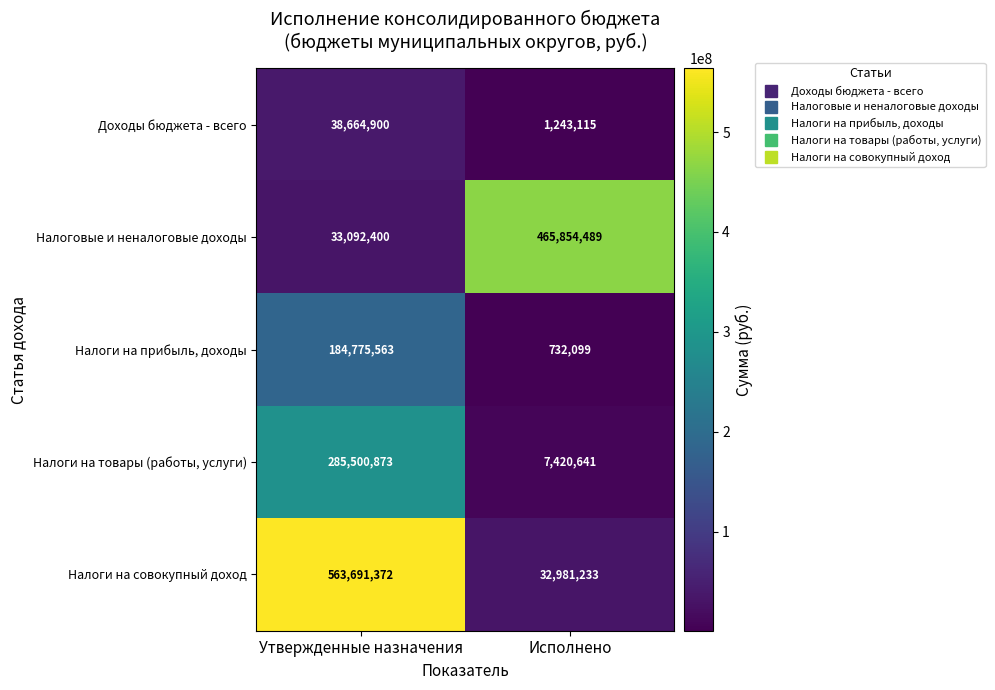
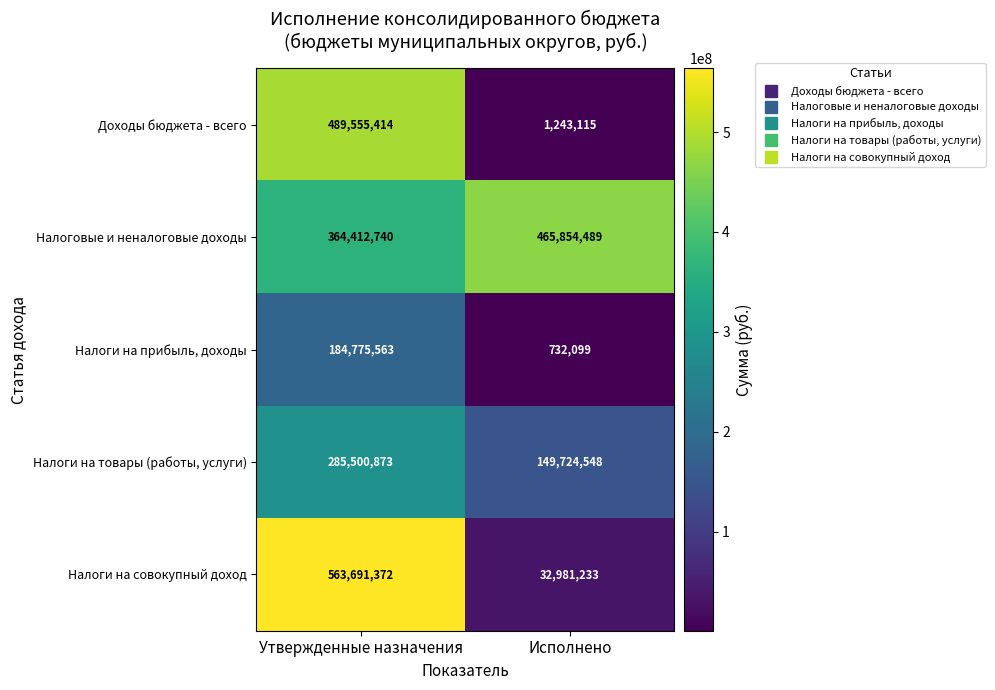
Доходы бюджета - всего, Утвержденные назначения: 38,664,900 -> 489,555,414
Налоговые и неналоговые доходы, Утвержденные назначения: 33,092,400 -> 364,412,740
Налоги на товары (работы, услуги), Исполнено: 7,420,641 -> 149,724,548
